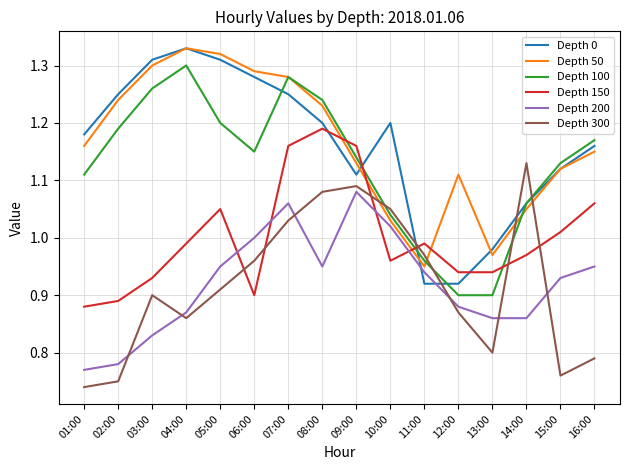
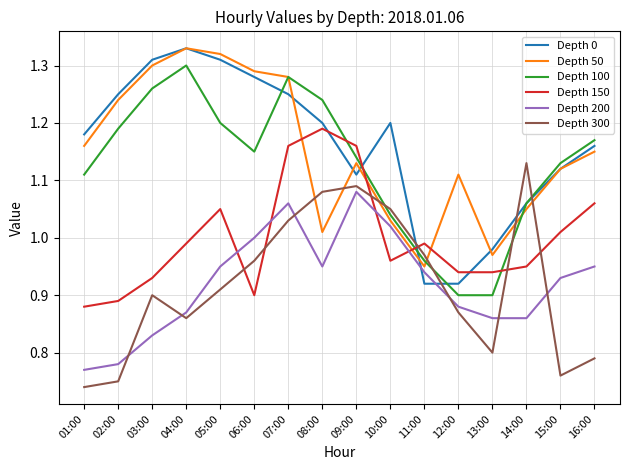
Depth 50, 08:00: 1.23 -> 1.01
Depth 150, 14:00: 0.97 -> 0.95
